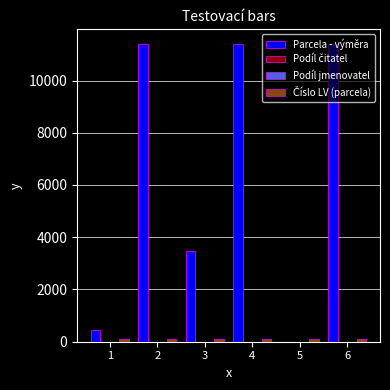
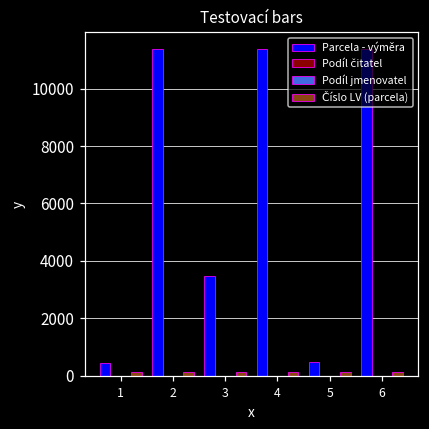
Parcela - výměra, 5: 0 -> 500
